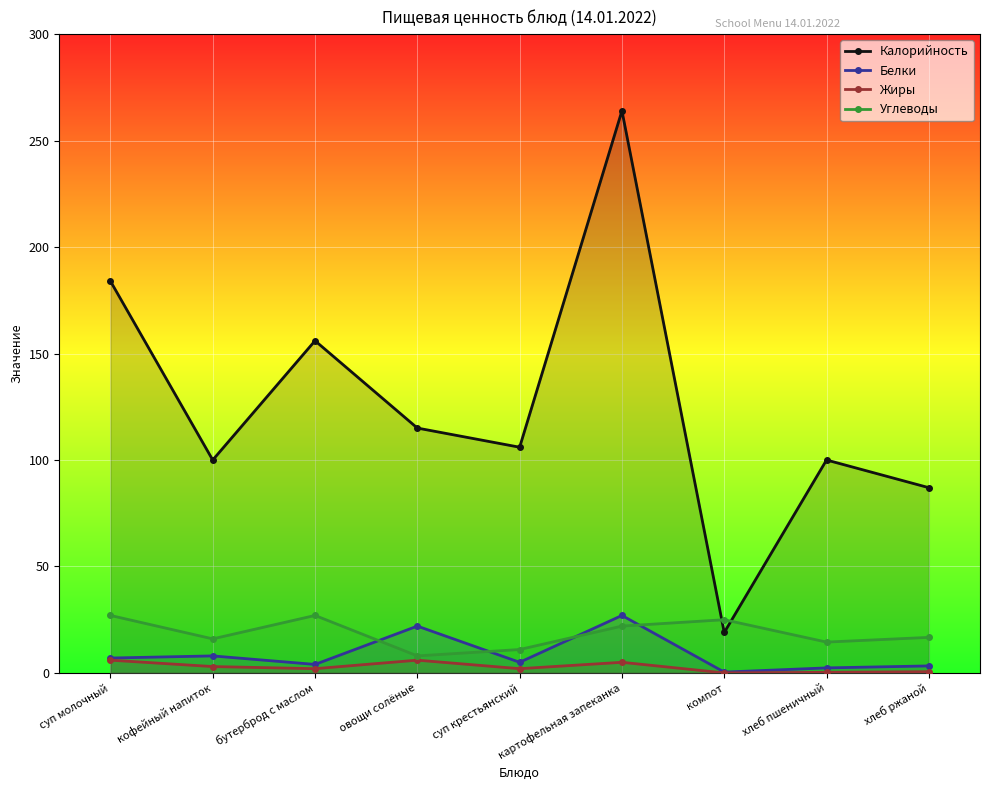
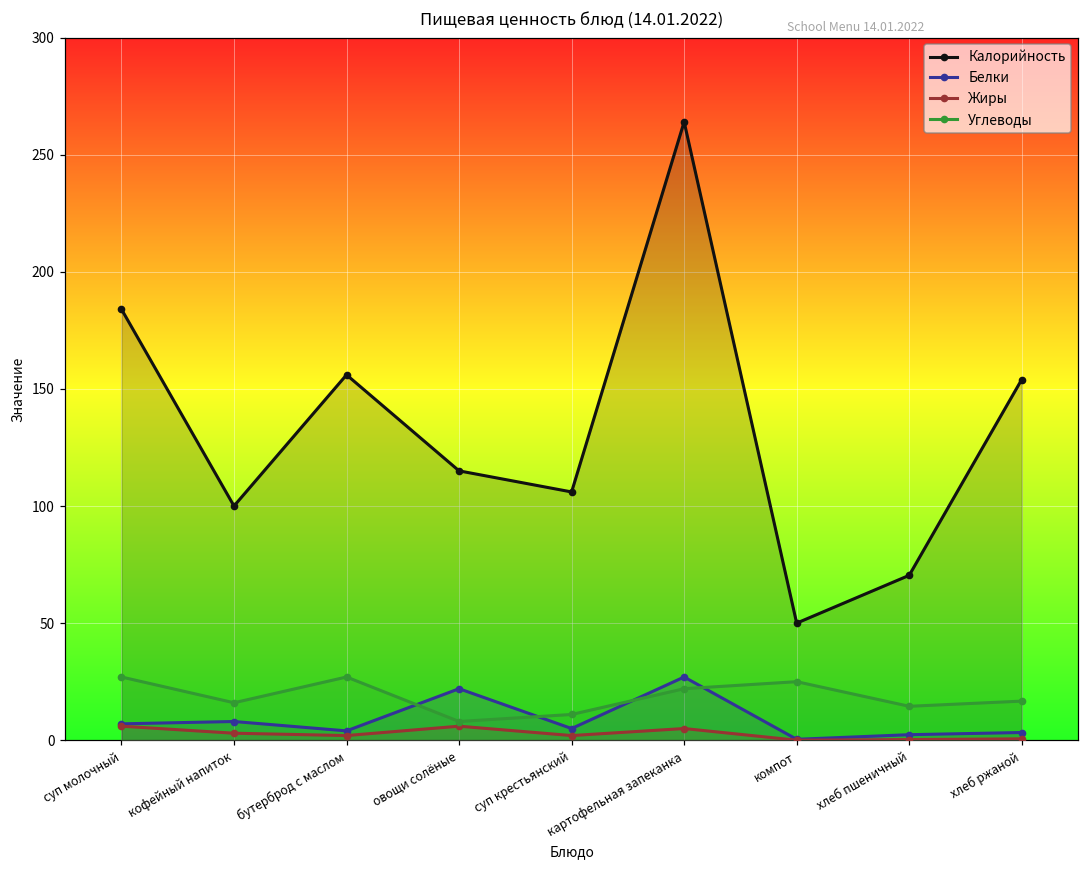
Калорийность, компот: 19 -> 50
Калорийность, хлеб пшеничный: 100 -> 70
Калорийность, хлеб ржаной: 87 -> 154
